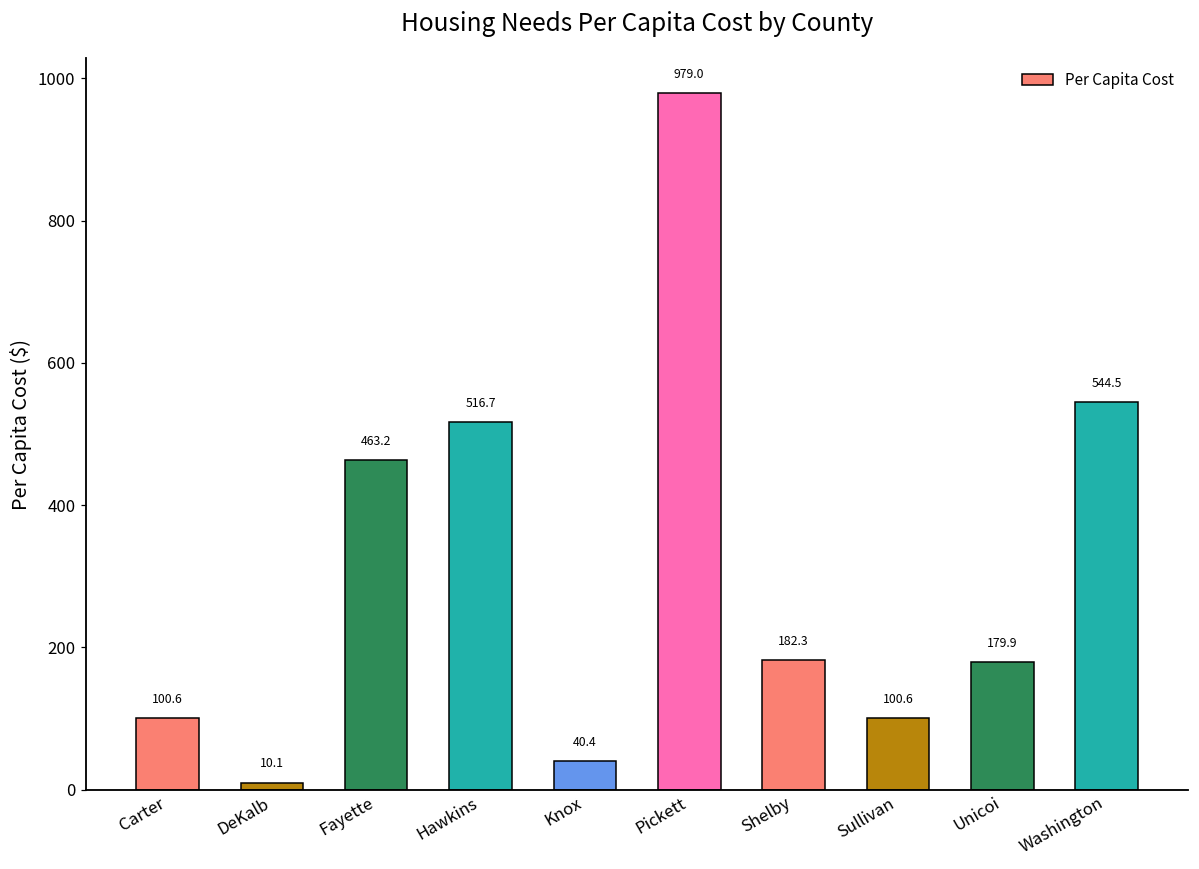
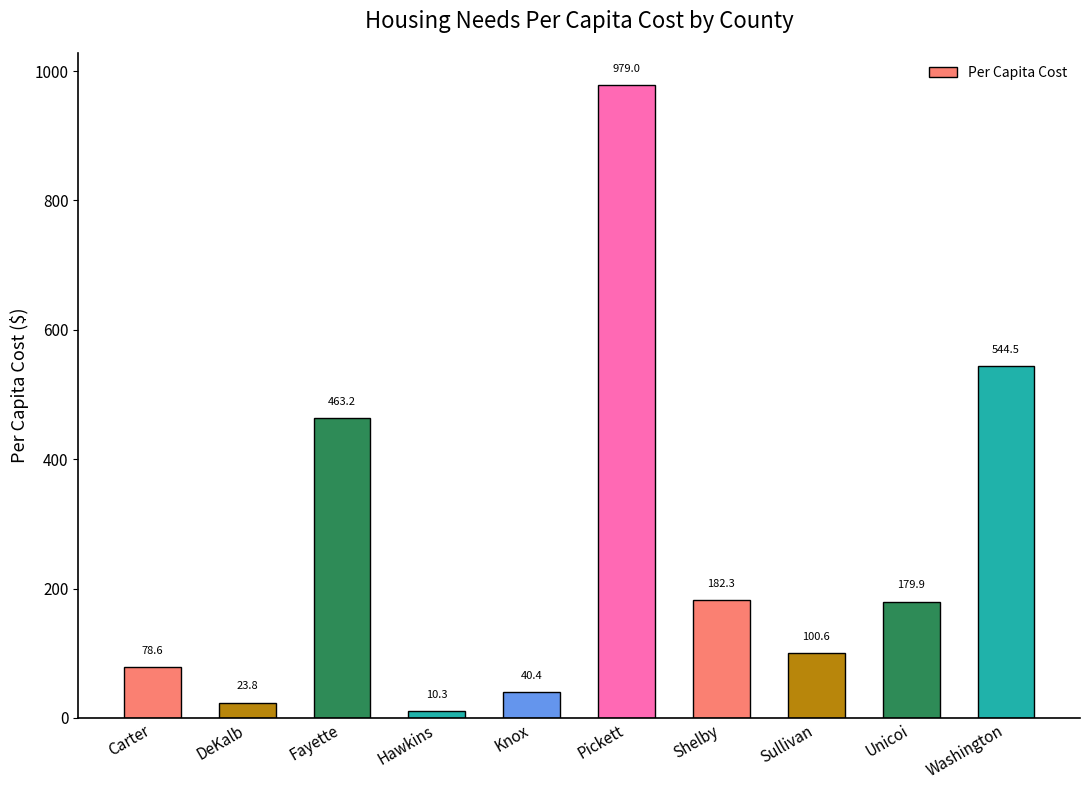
Carter: 100.6 -> 78.6
DeKalb: 10.1 -> 23.8
Hawkins: 516.7 -> 10.3
